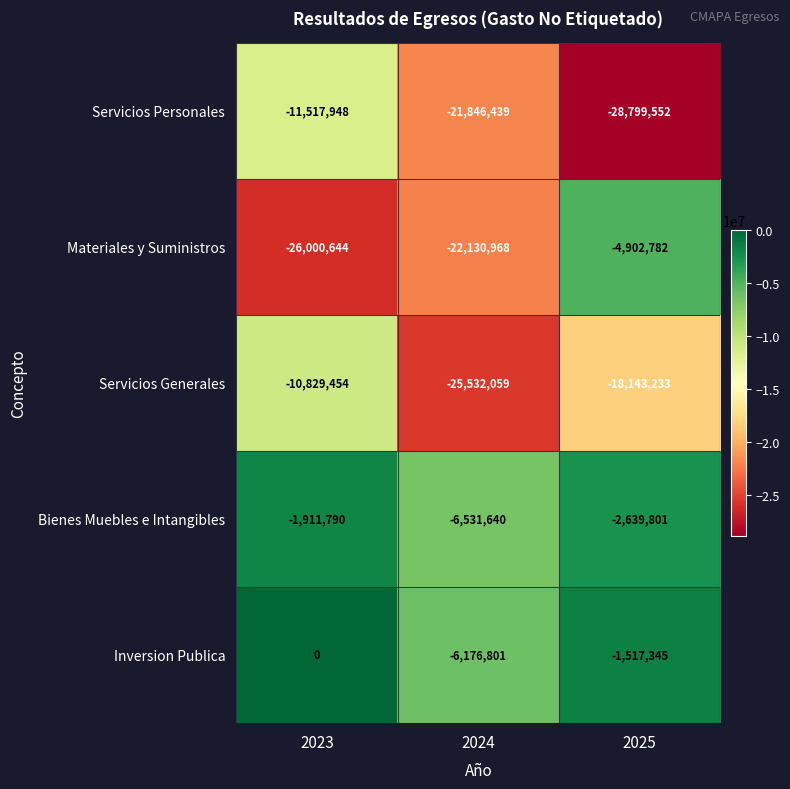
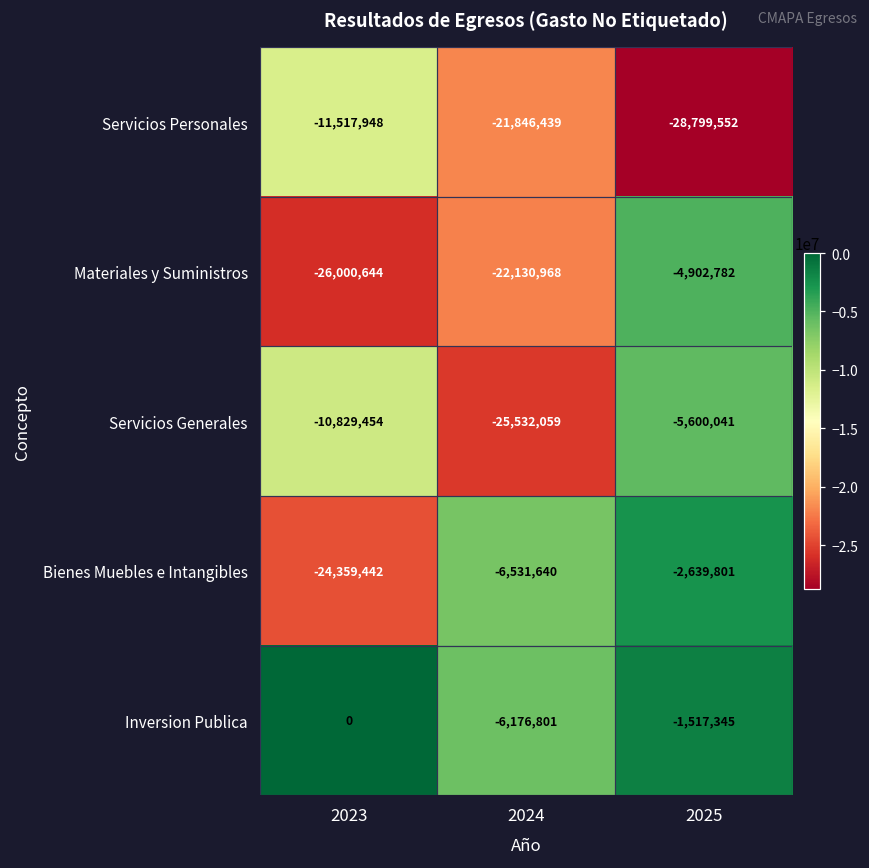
Servicios Generales, 2025: -18,143,233 -> -5,600,041
Bienes Muebles e Intangibles, 2023: -1,911,790 -> -24,359,442
